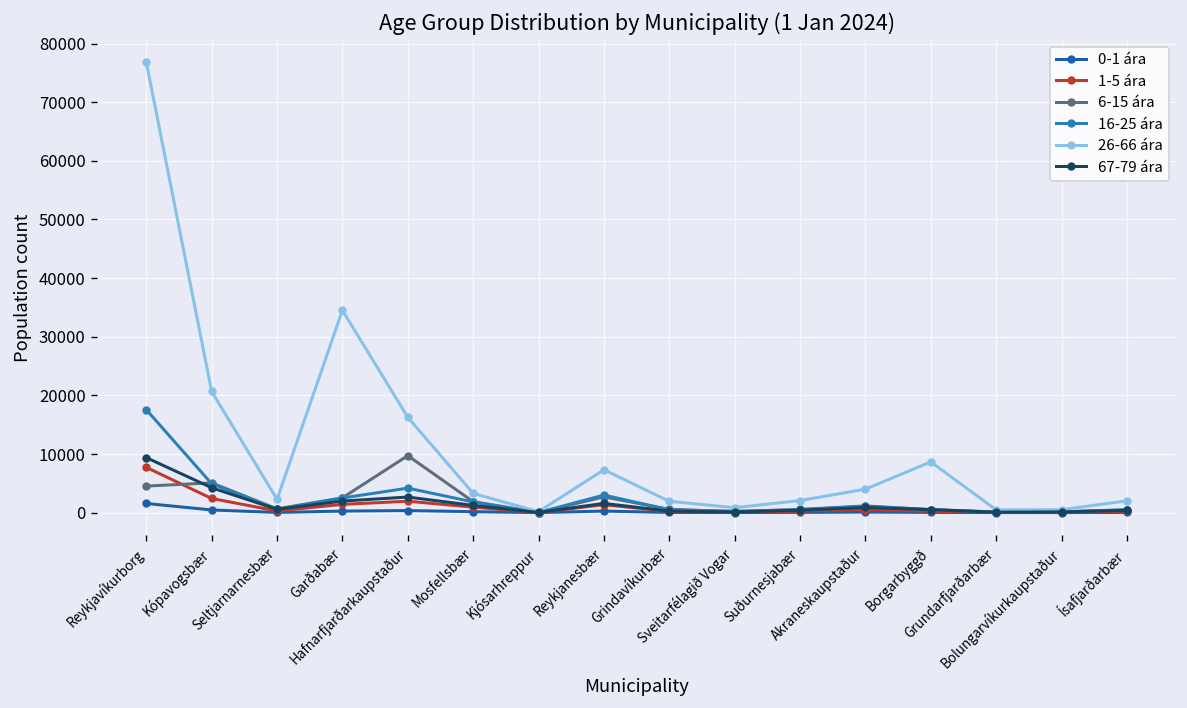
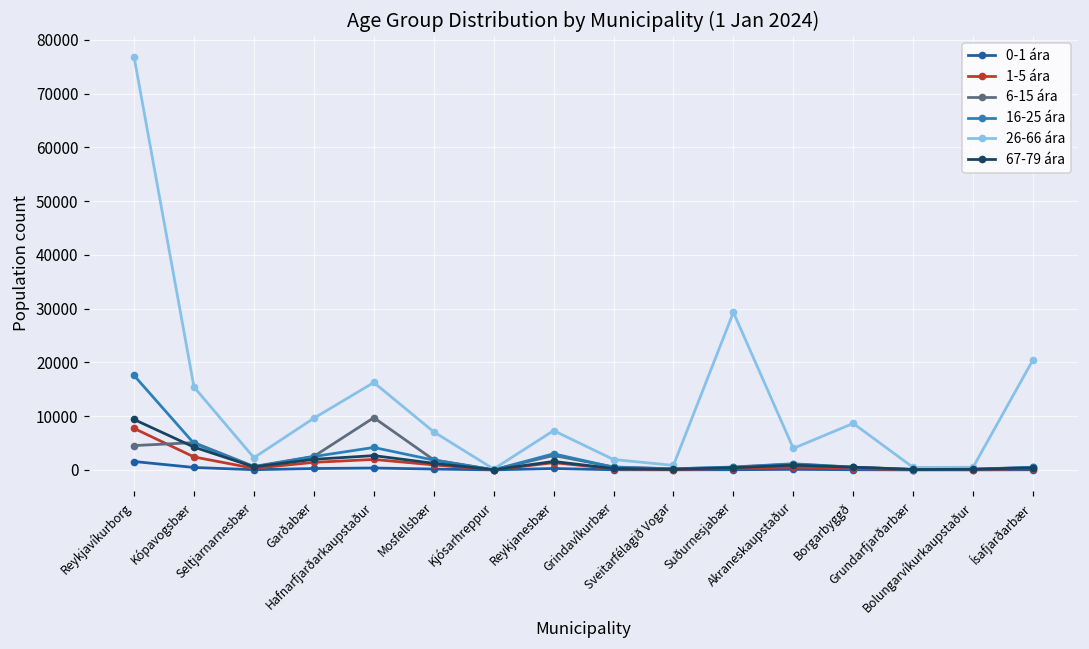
26-66 ára, Kópavogsbær: 21000 -> 15000
26-66 ára, Garðabær: 34000 -> 10000
26-66 ára, Mosfellsbær: 3000 -> 7000
26-66 ára, Suðurnesjabær: 2000 -> 29000
26-66 ára, Ísafjarðarbær: 2000 -> 20000
